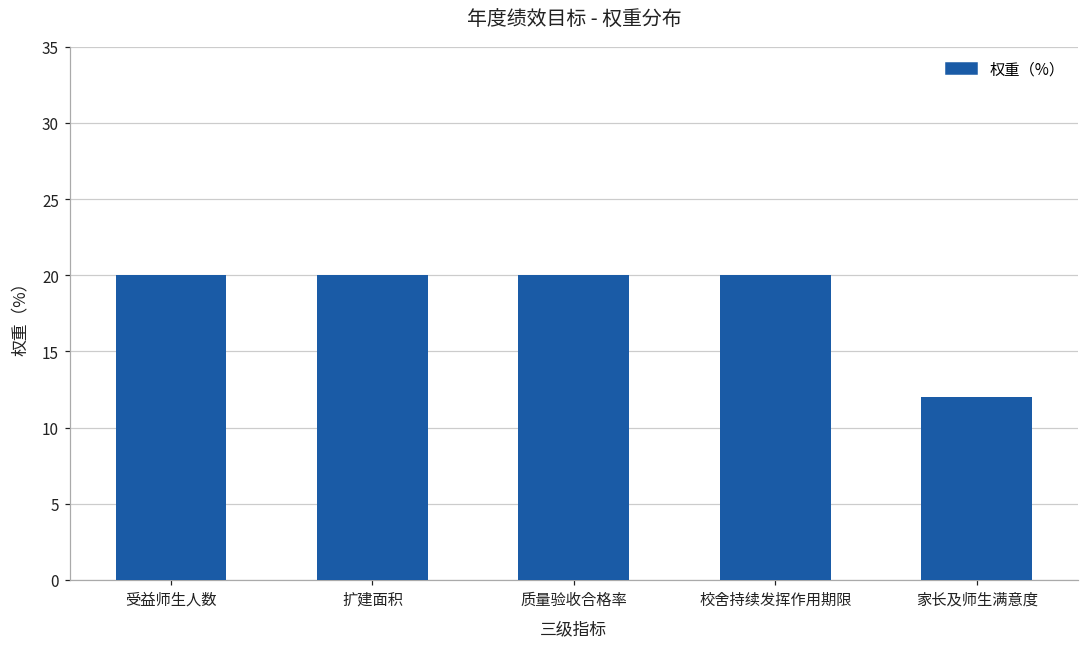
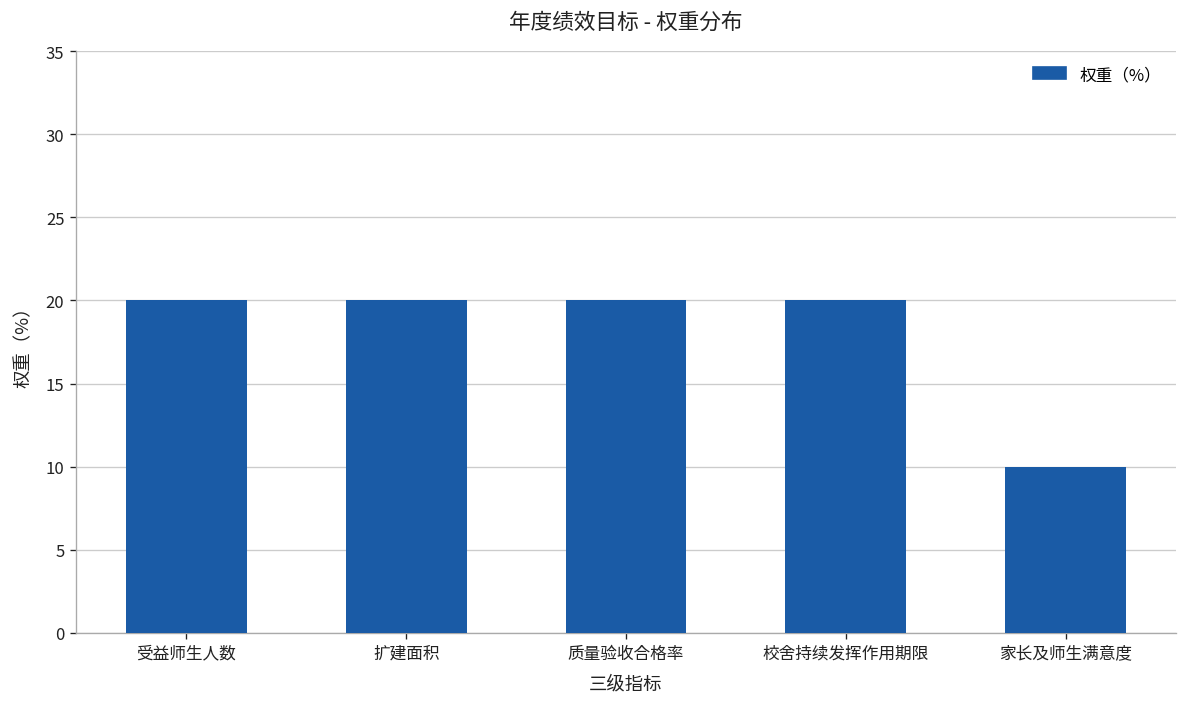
家长及师生满意度: 12 -> 10
